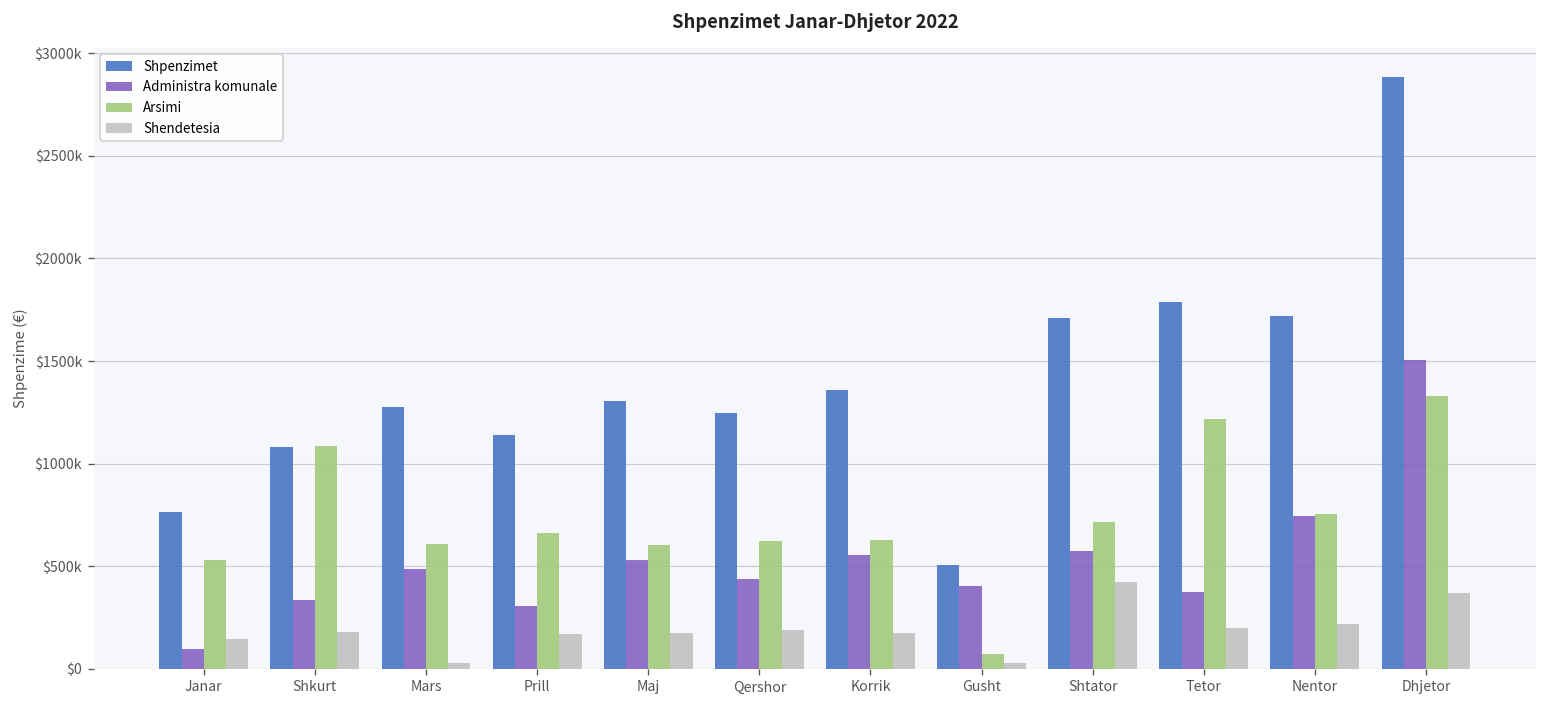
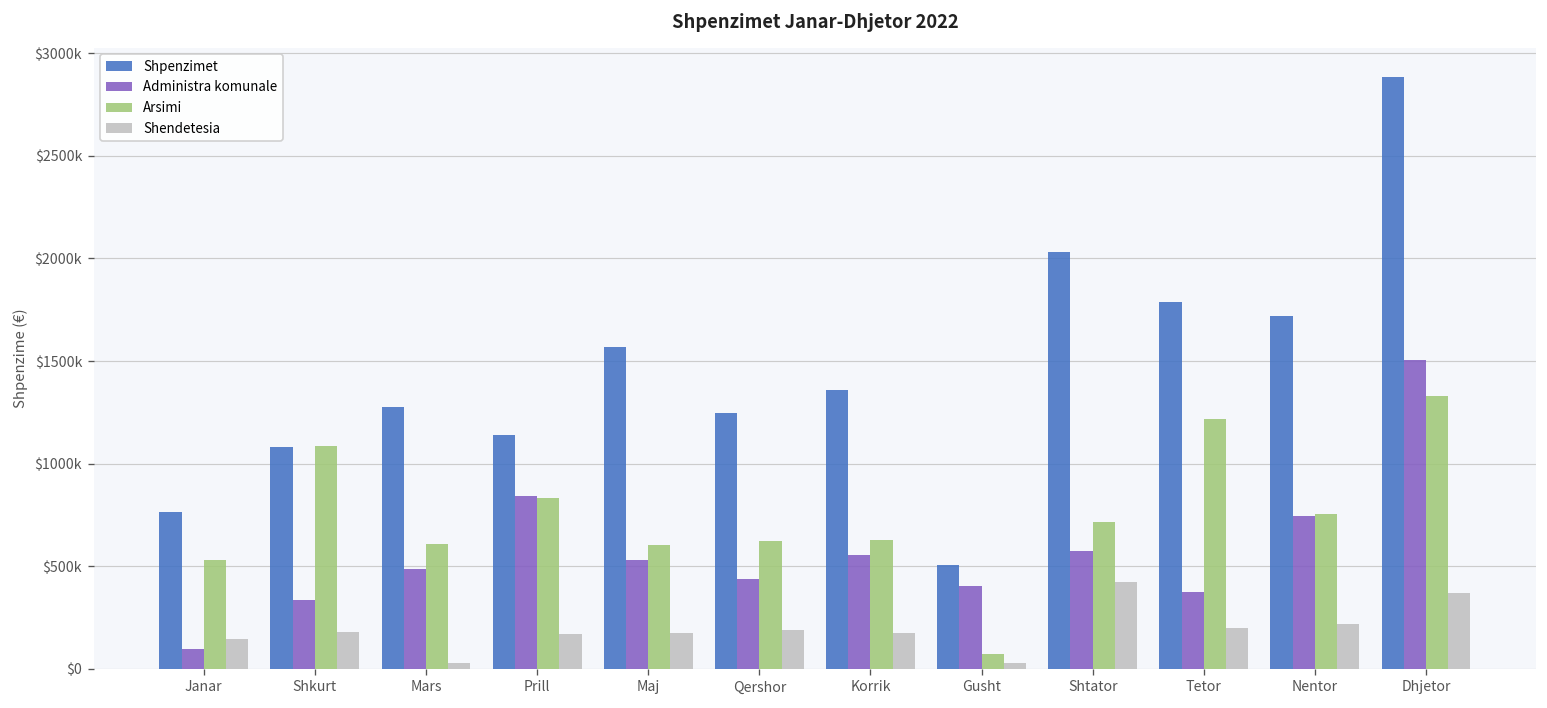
Administra komunale, Prill: $310000 -> $840000
Arsimi, Prill: $660000 -> $830000
Shpenzimet, Maj: $1310000 -> $1570000
Shpenzimet, Shtator: $1710000 -> $2030000
